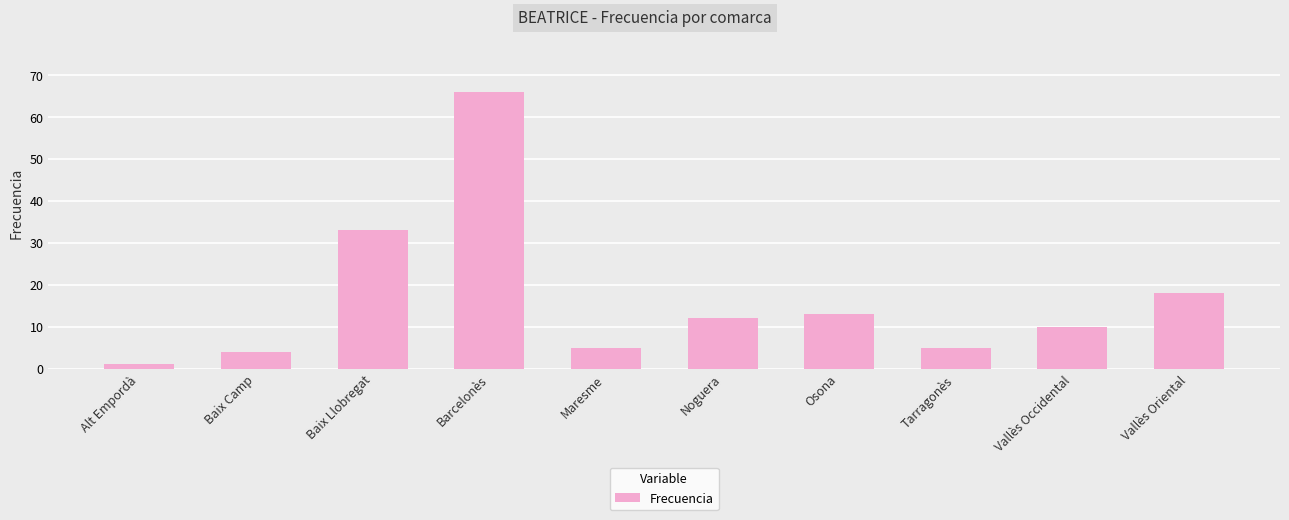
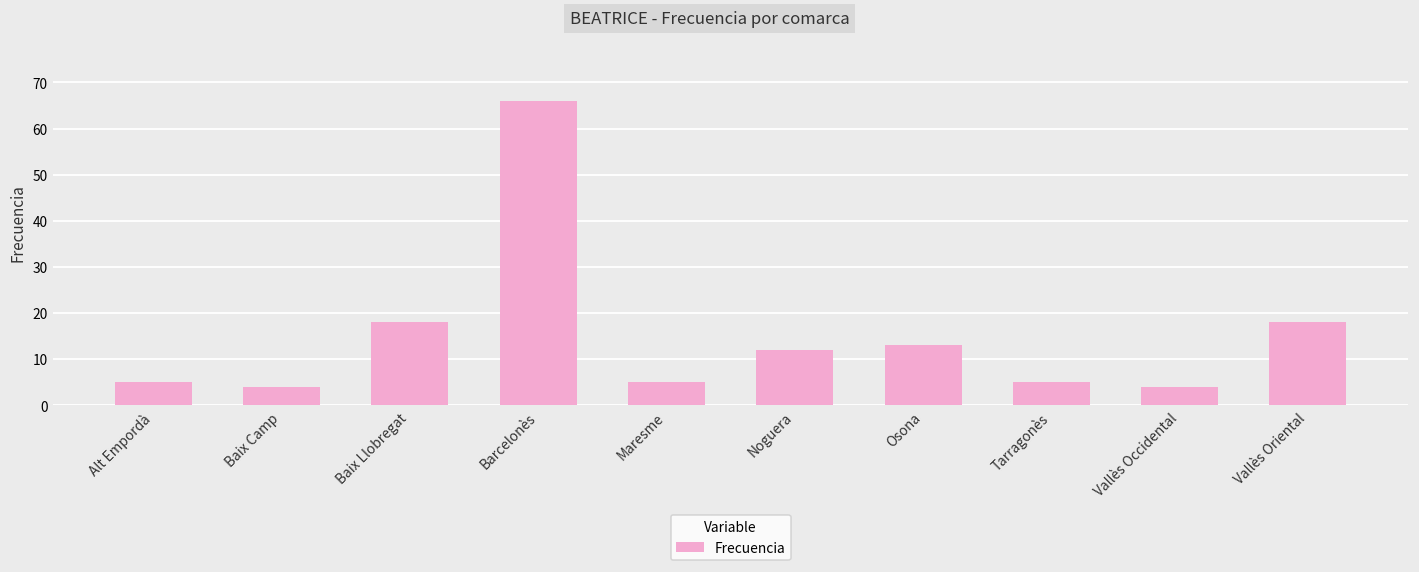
Alt Empordà: 1 -> 5
Baix Llobregat: 33 -> 18
Vallès Occidental: 10 -> 4
